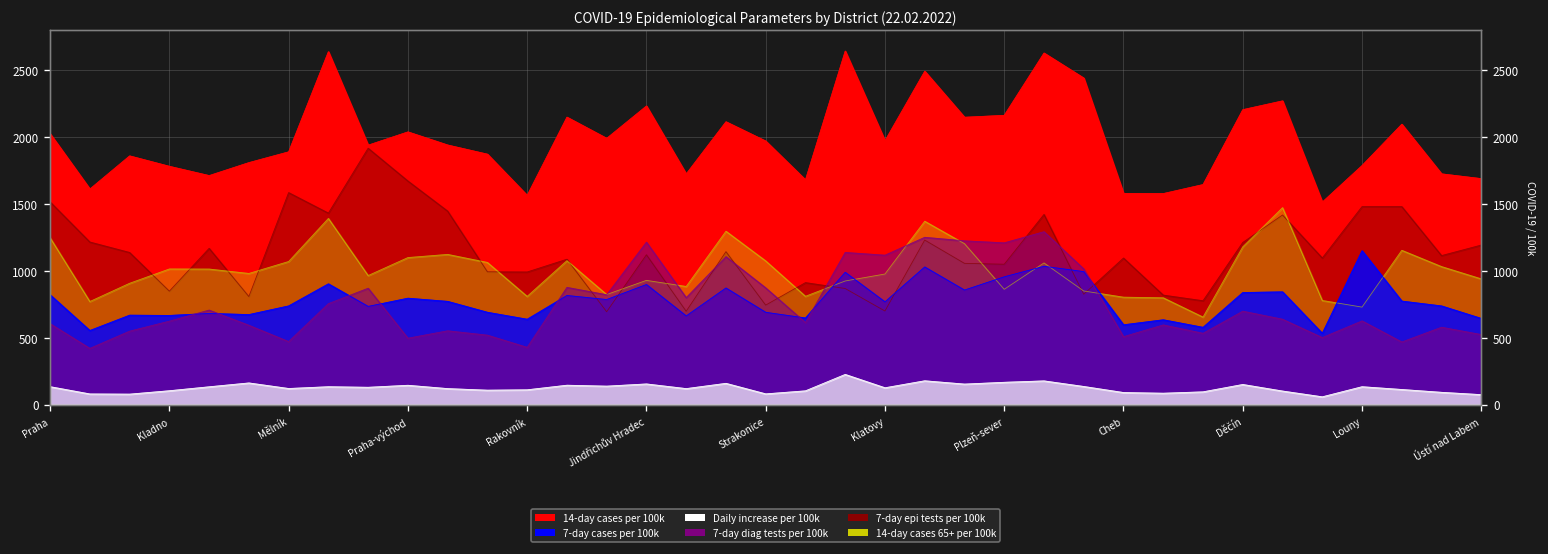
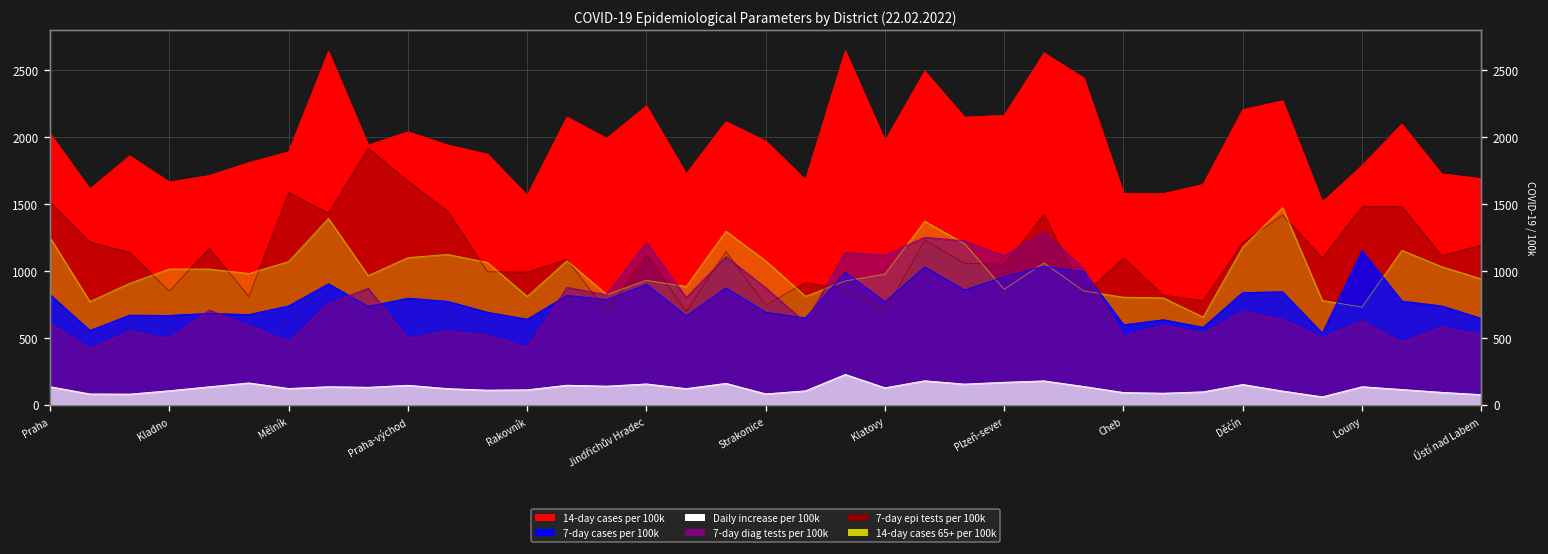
14-day cases per 100k, Kladno: 1780 -> 1660
7-day diag tests per 100k, Kladno: 620 -> 490
7-day diag tests per 100k, Plzeň-sever: 1210 -> 1110
